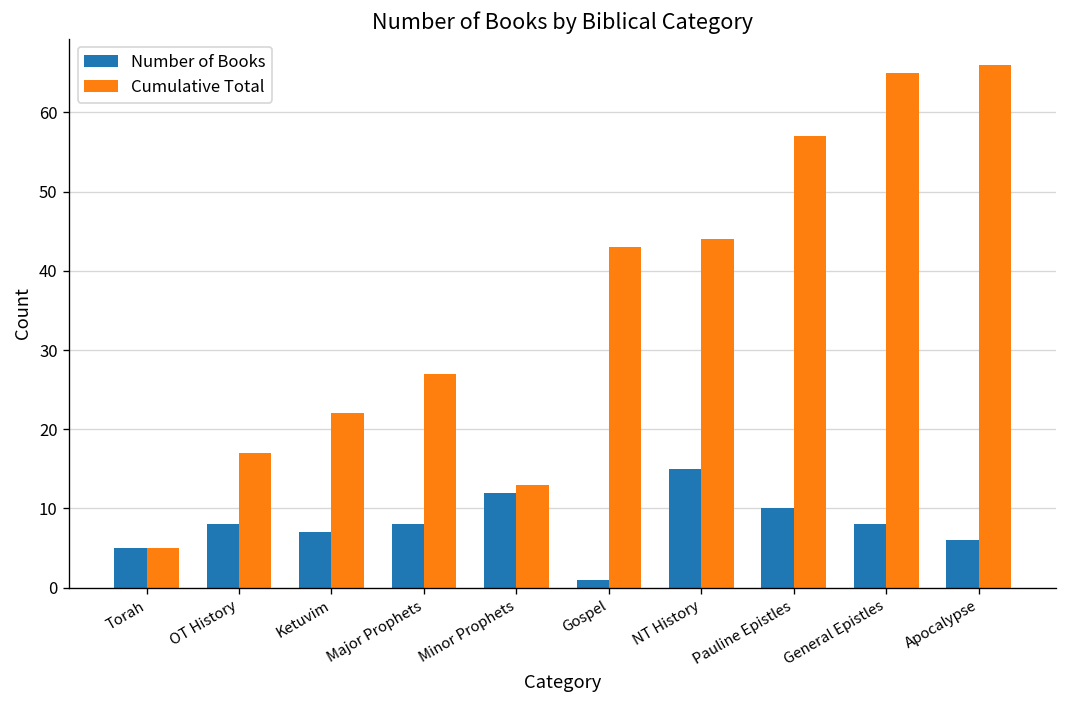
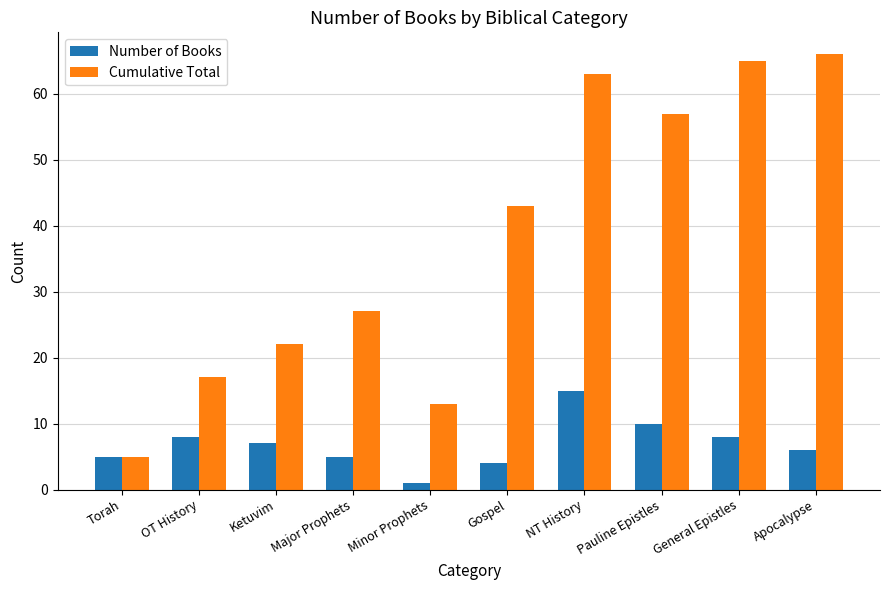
Number of Books, Major Prophets: 8 -> 5
Number of Books, Minor Prophets: 12 -> 1
Number of Books, Gospel: 1 -> 4
Cumulative Total, NT History: 44 -> 63
